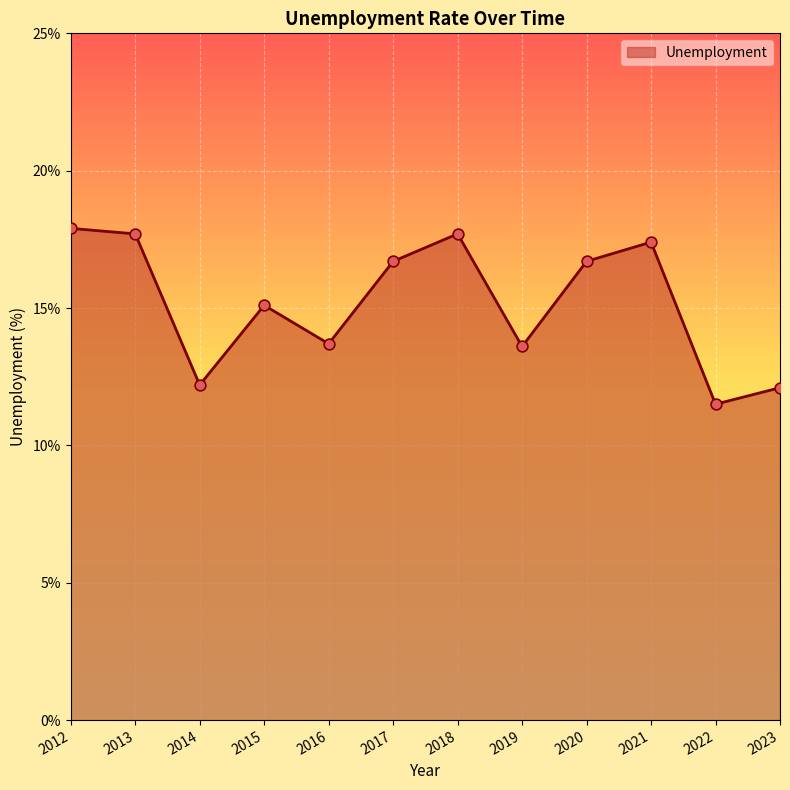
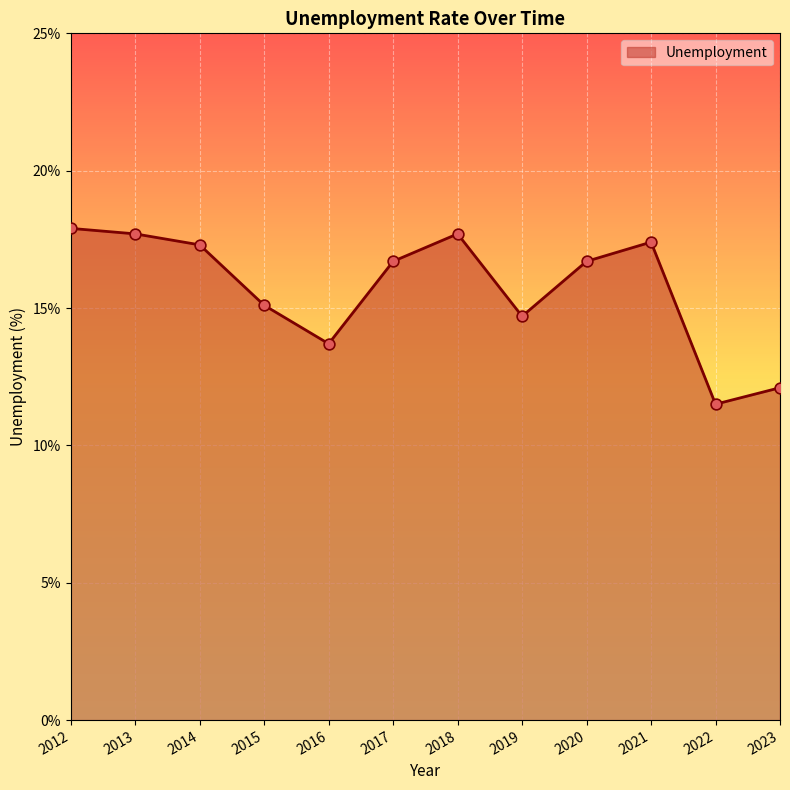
2014: 12.2% -> 17.3%
2019: 13.6% -> 14.7%
